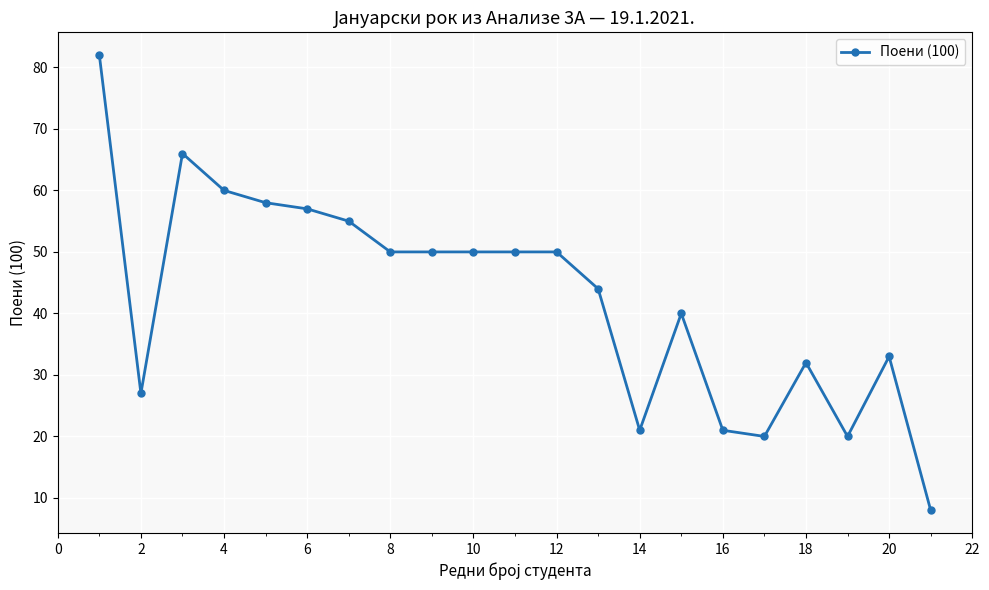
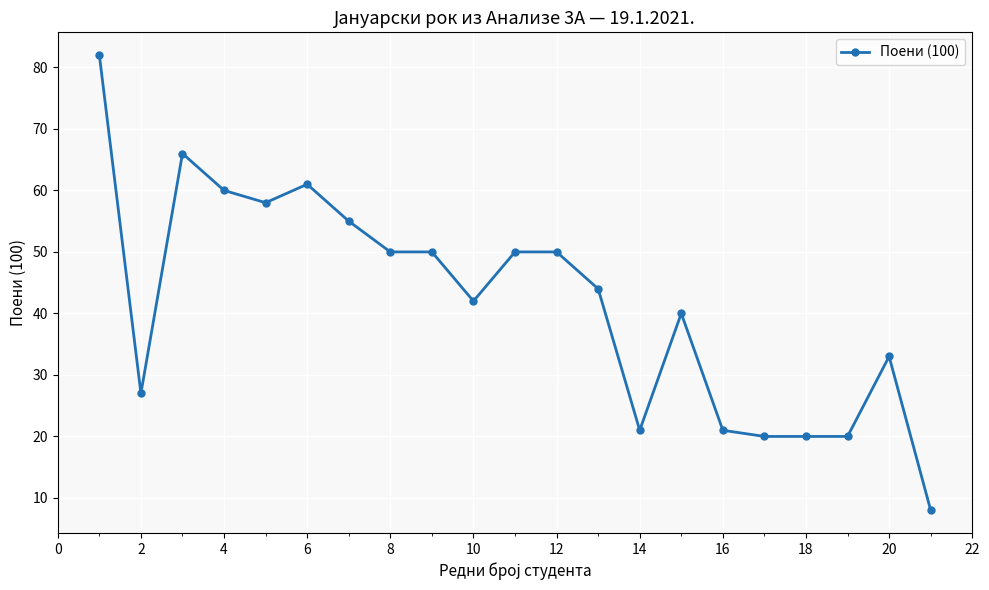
6: 57 -> 61
10: 50 -> 42
18: 32 -> 20
